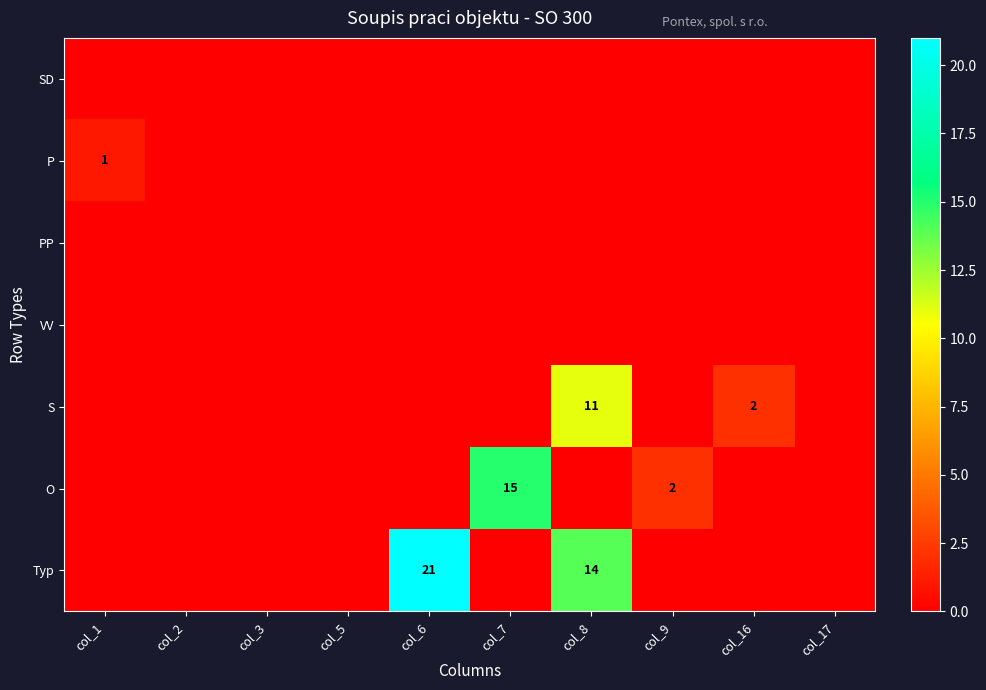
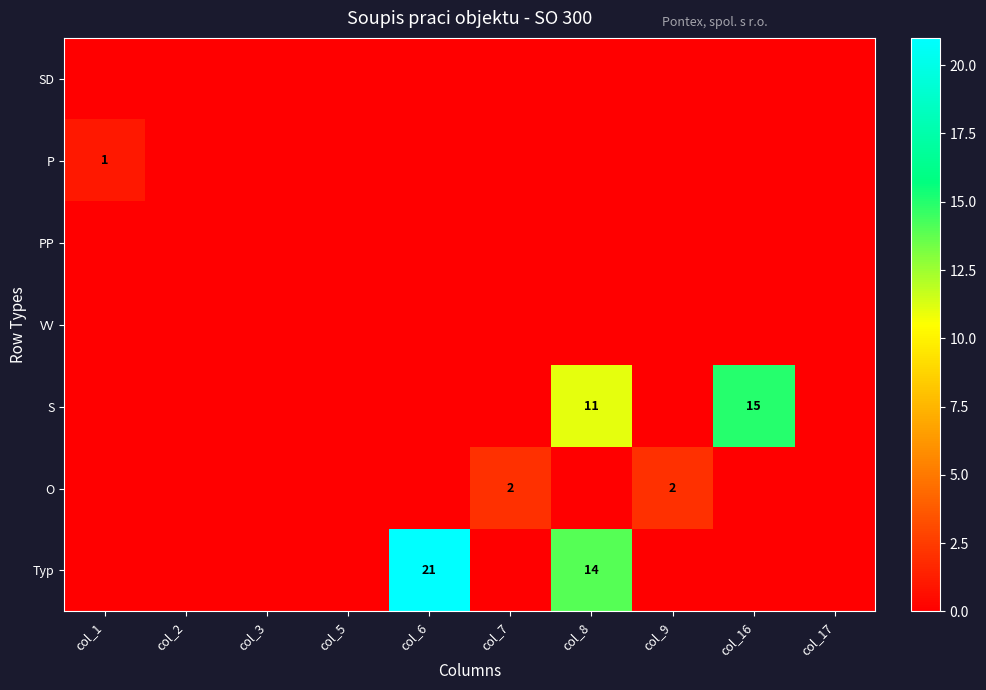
S, col_16: 2 -> 15
O, col_7: 15 -> 2
